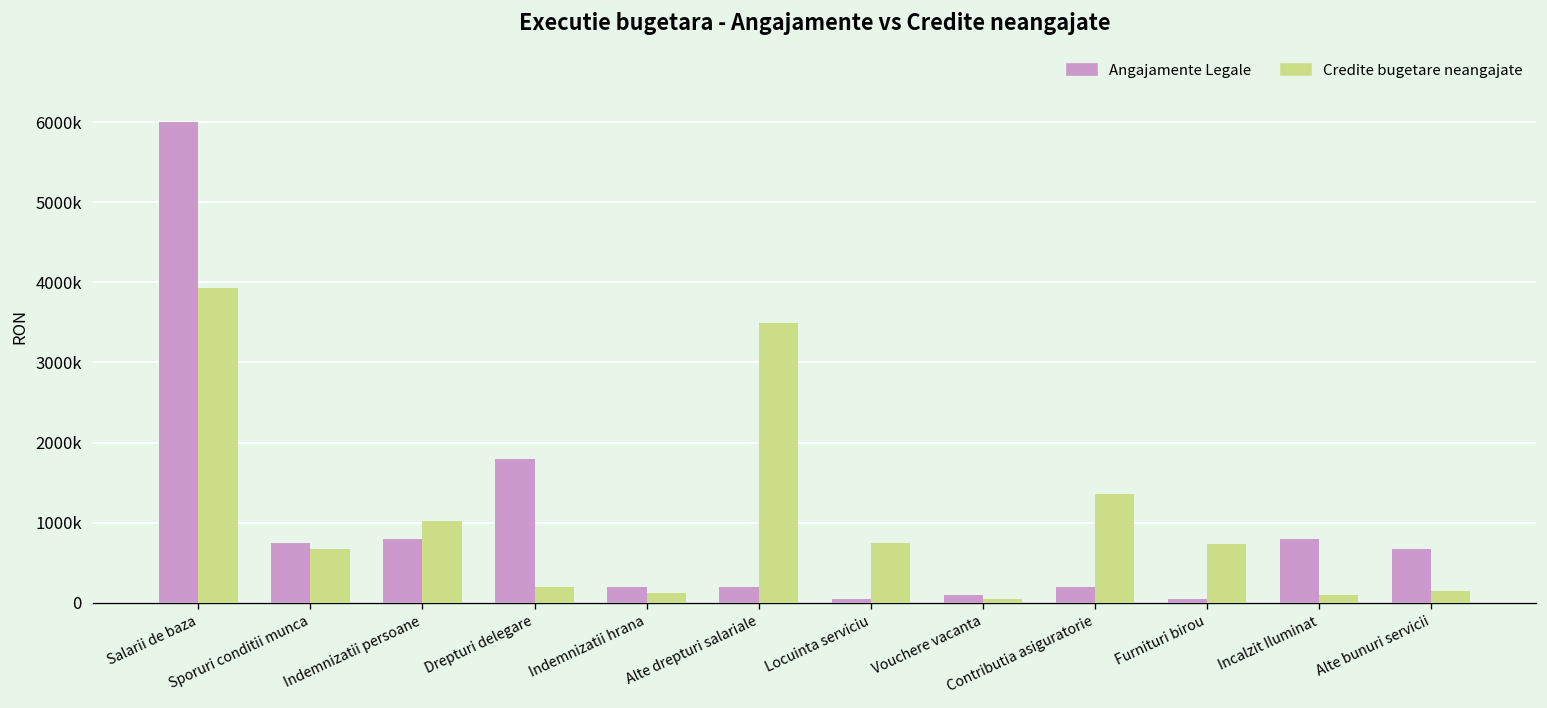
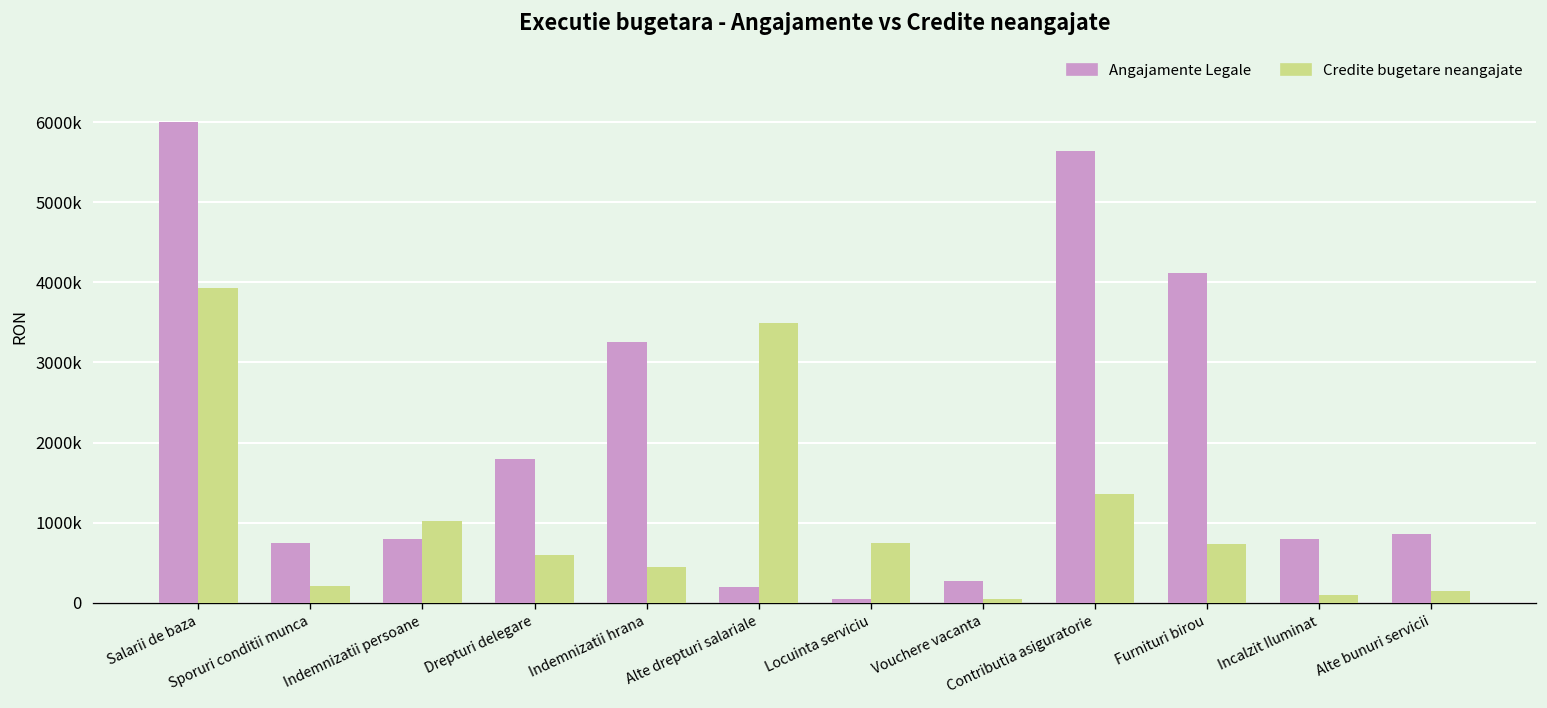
Credite bugetare neangajate, Sporuri conditii munca: 700000 -> 200000
Credite bugetare neangajate, Drepturi delegare: 200000 -> 600000
Angajamente Legale, Indemnizatii hrana: 200000 -> 3300000
Credite bugetare neangajate, Indemnizatii hrana: 100000 -> 500000
Angajamente Legale, Vouchere vacanta: 100000 -> 300000
Angajamente Legale, Contributia asiguratorie: 200000 -> 5600000
Angajamente Legale, Furnituri birou: 100000 -> 4100000
Angajamente Legale, Alte bunuri servicii: 700000 -> 900000
